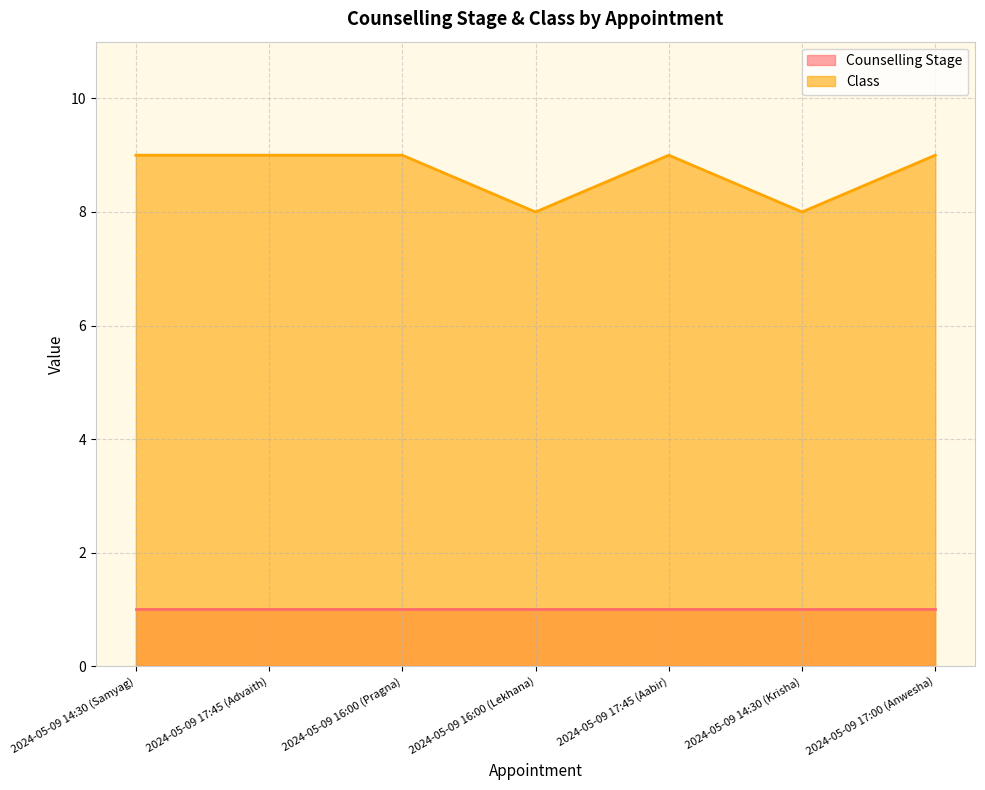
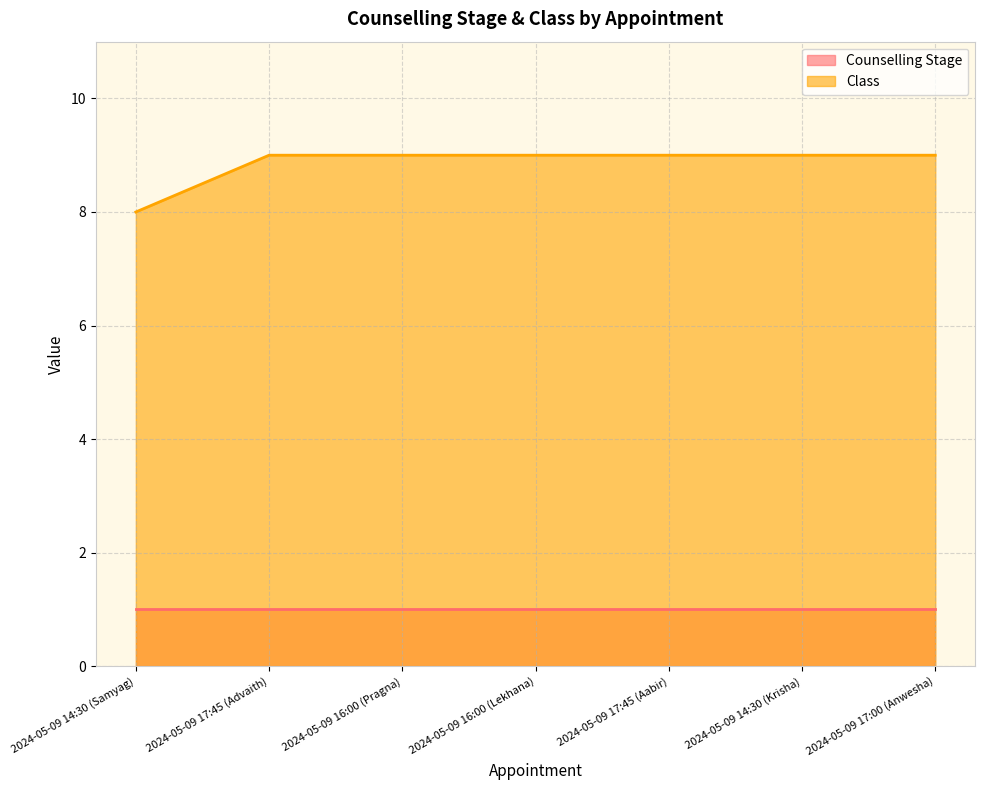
Class, 2024-05-09 14:30 (Samyag): 9 -> 8
Class, 2024-05-09 16:00 (Lekhana): 8 -> 9
Class, 2024-05-09 14:30 (Krisha): 8 -> 9
